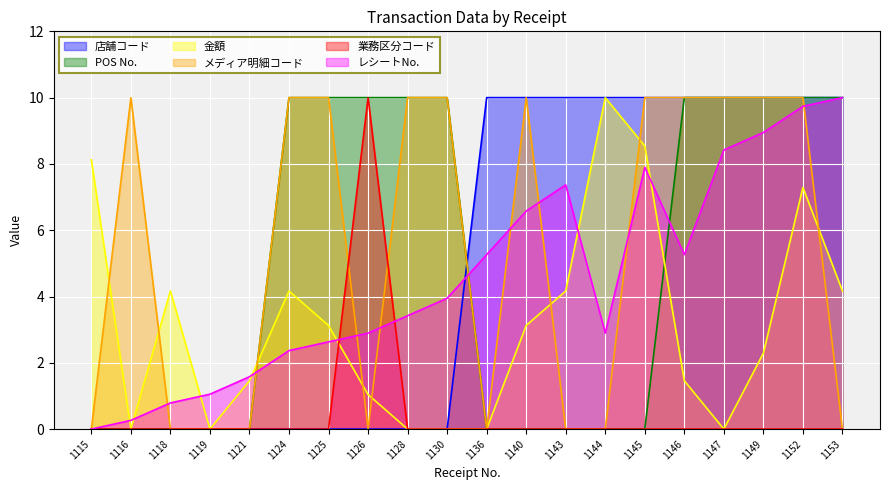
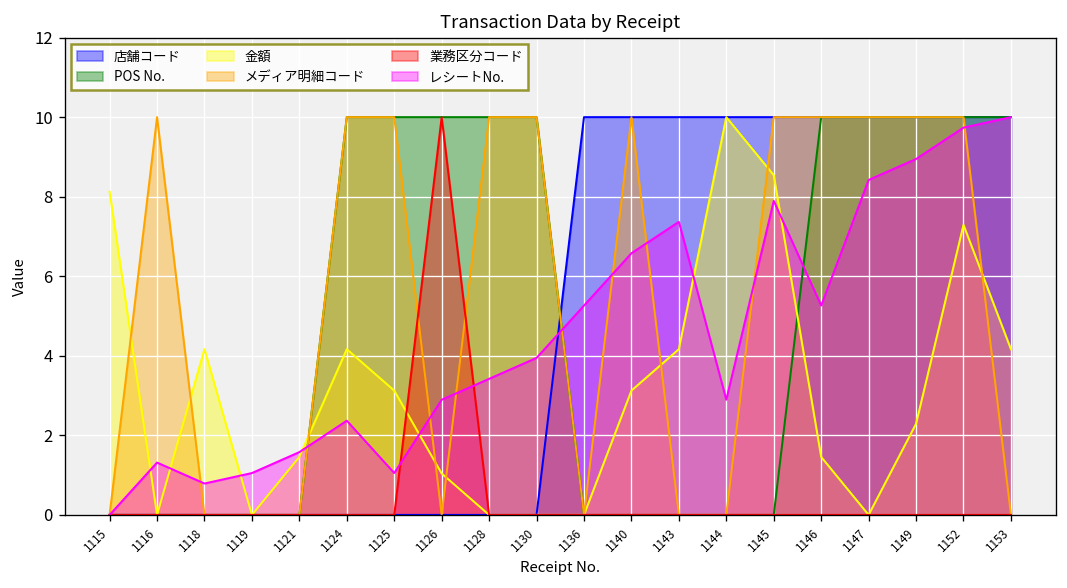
レシートNo., 1116: 0.3 -> 1.3
レシートNo., 1125: 2.6 -> 1.1
